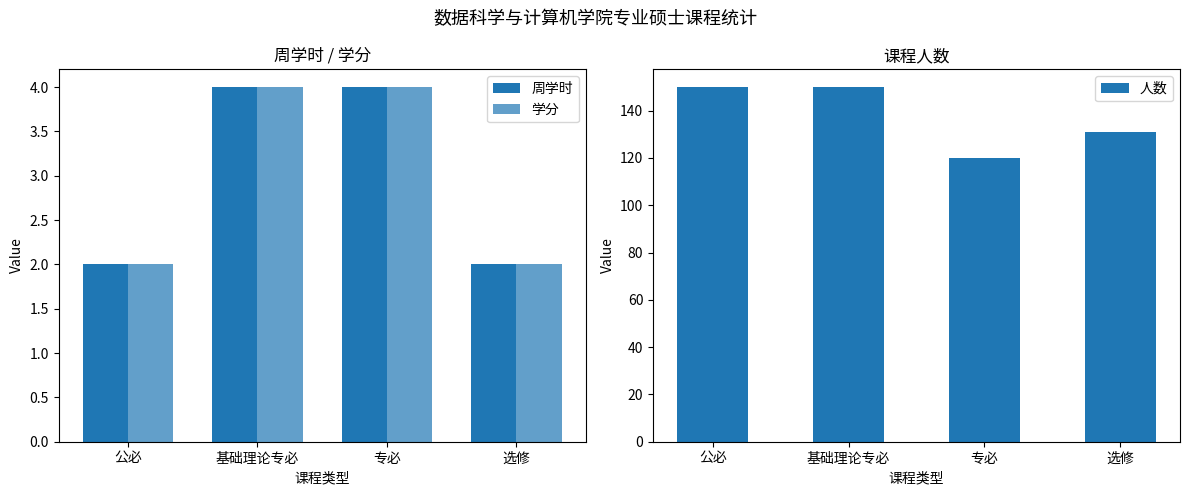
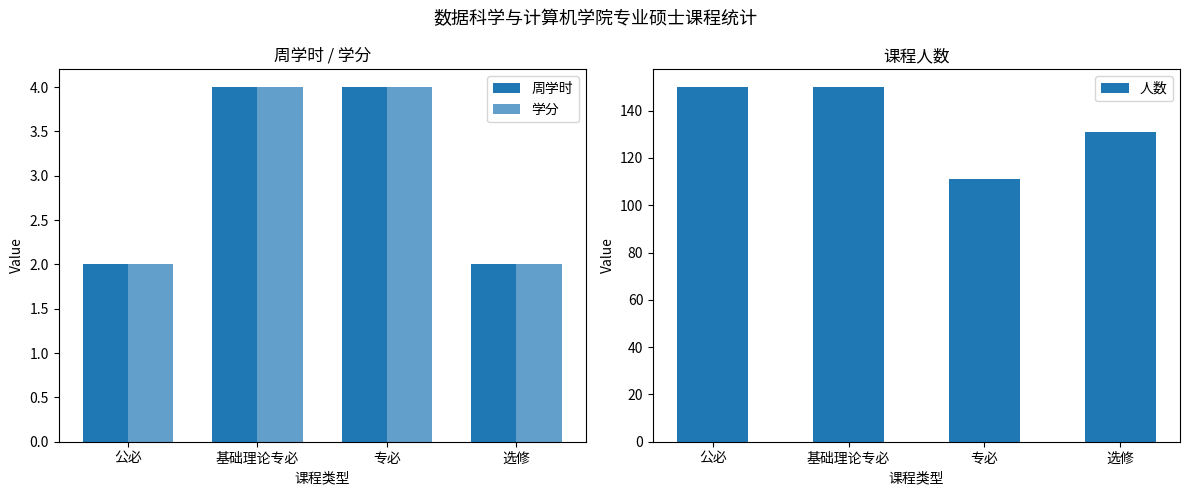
课程人数, 专必: 120 -> 111
